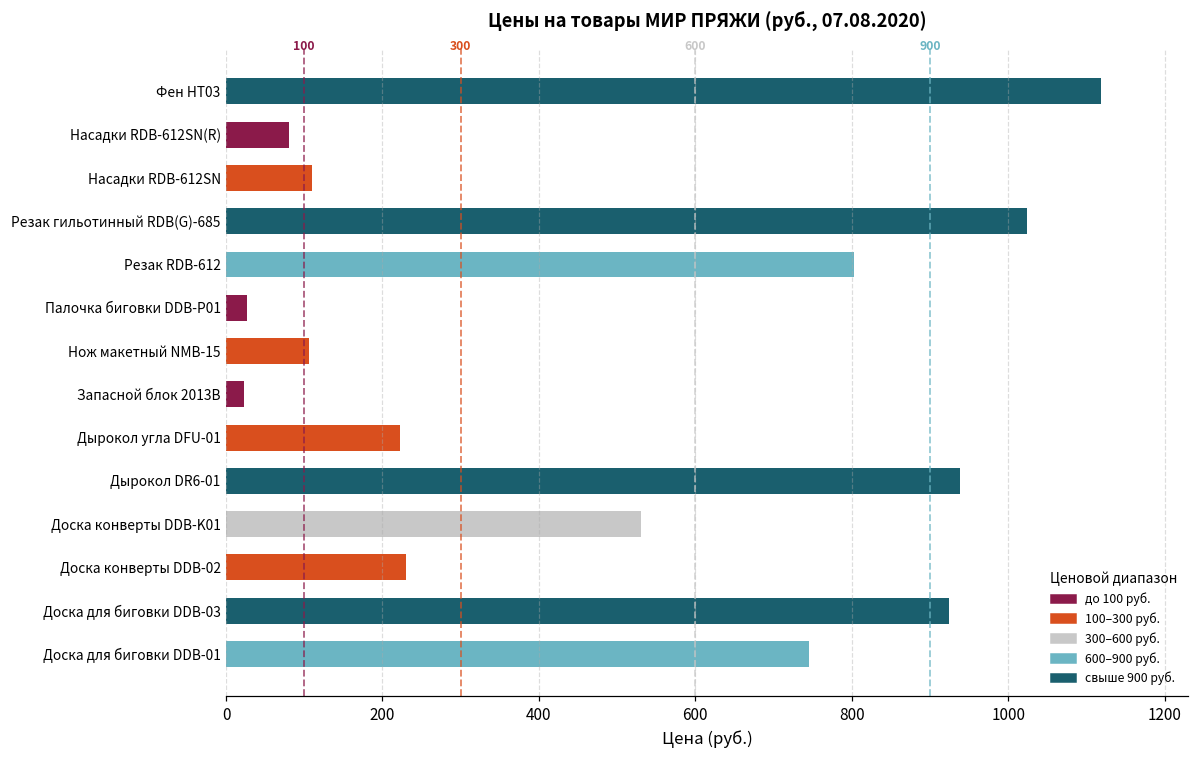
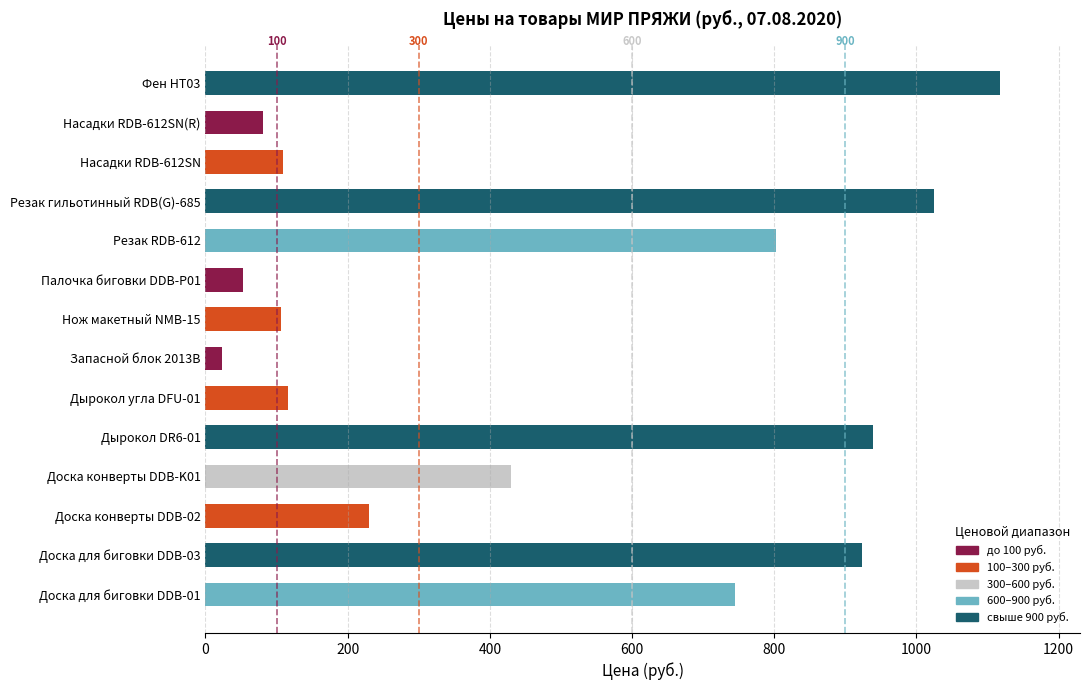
Палочка биговки DDB-P01: 30 -> 50
Дырокол угла DFU-01: 220 -> 120
Доска конверты DDB-K01: 530 -> 430
